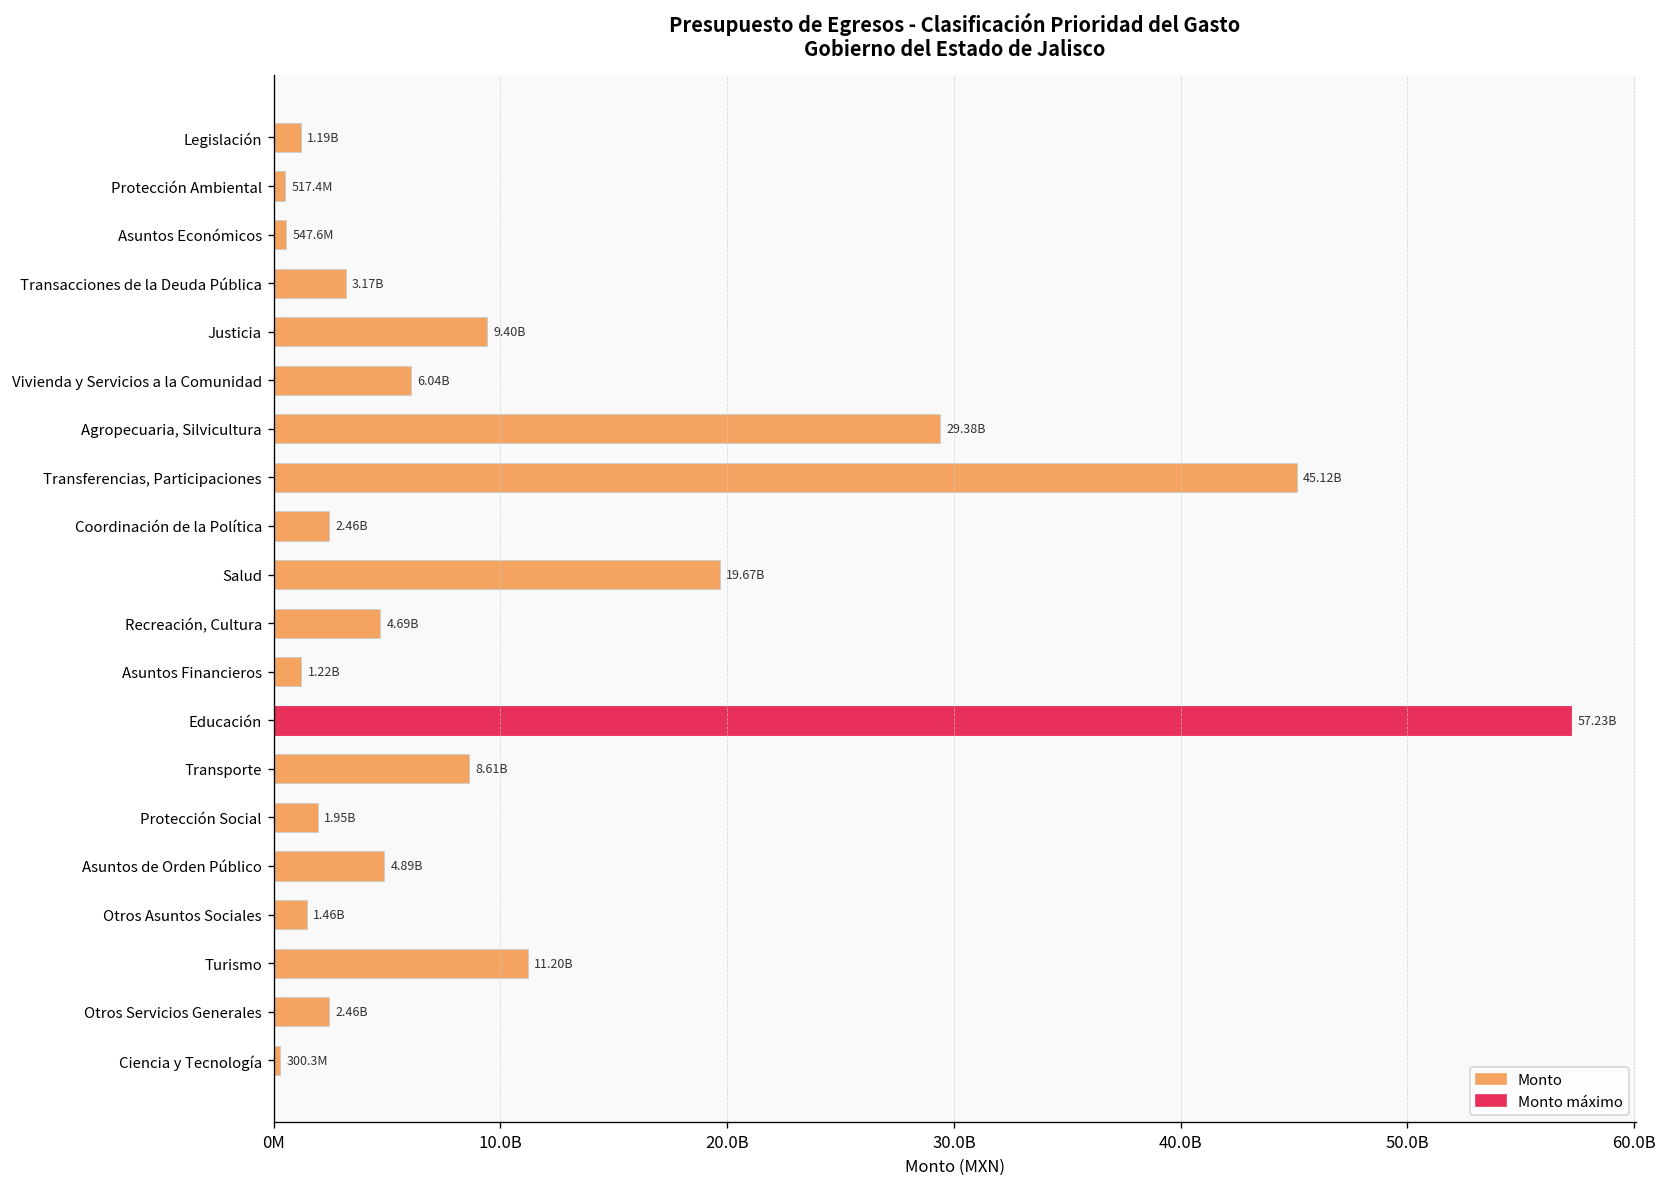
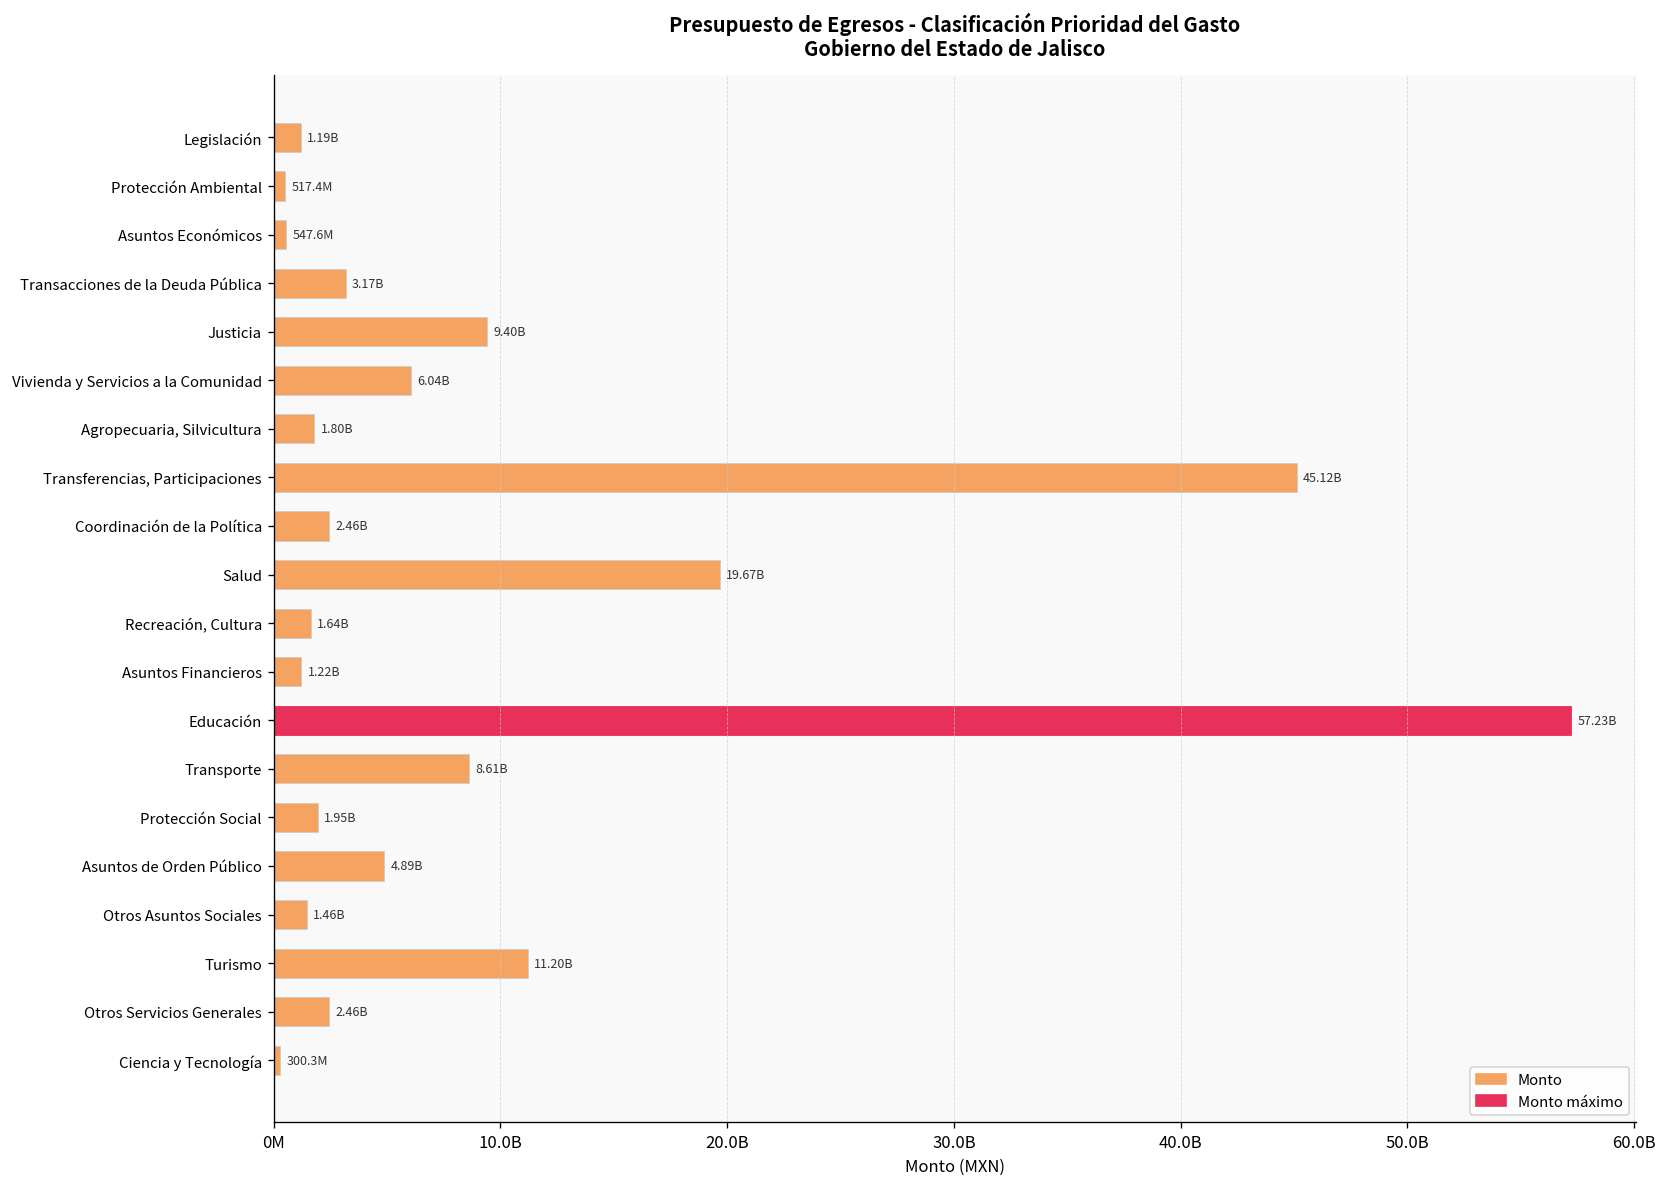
Agropecuaria, Silvicultura: 29.38B -> 1.80B
Recreación, Cultura: 4.69B -> 1.64B
